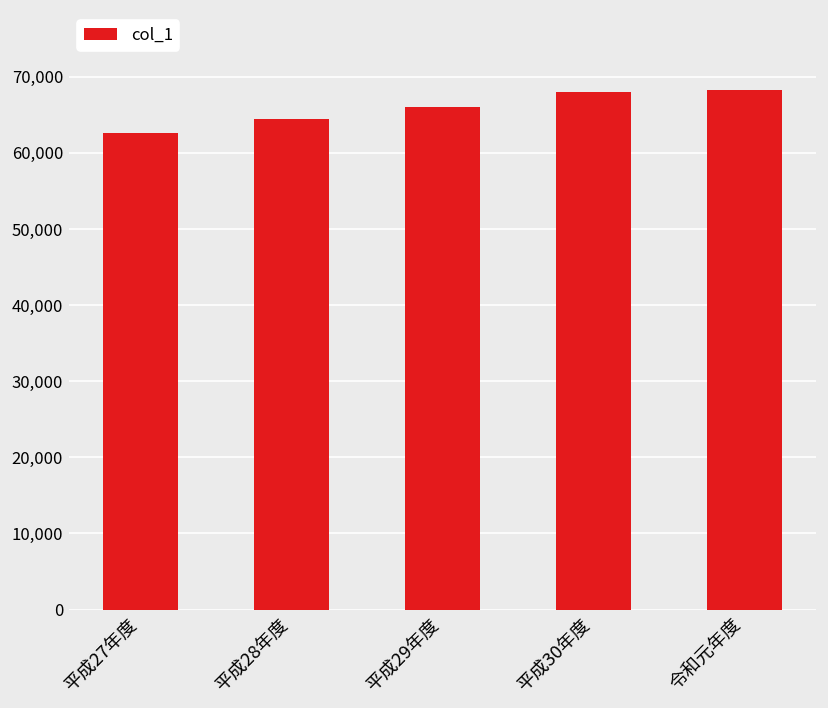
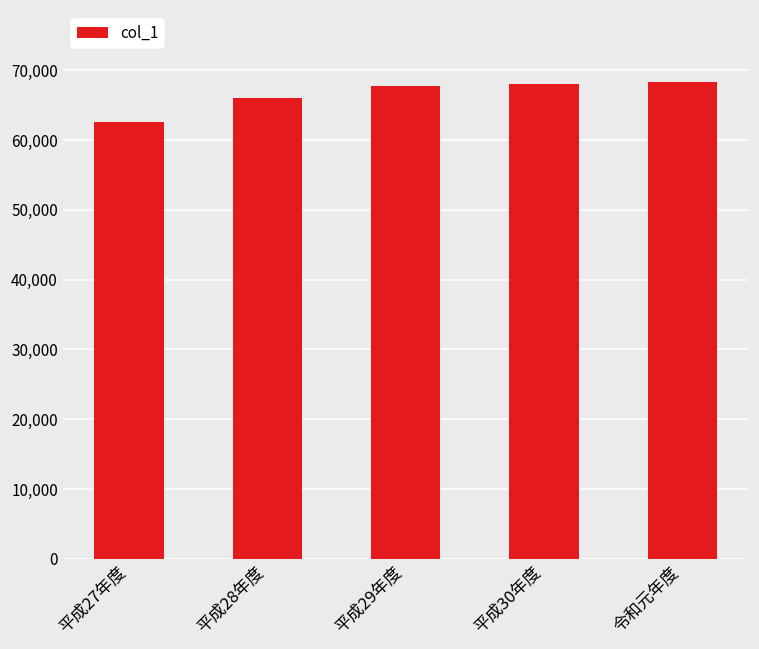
平成28年度: 64,000 -> 66,000
平成29年度: 66,000 -> 68,000
